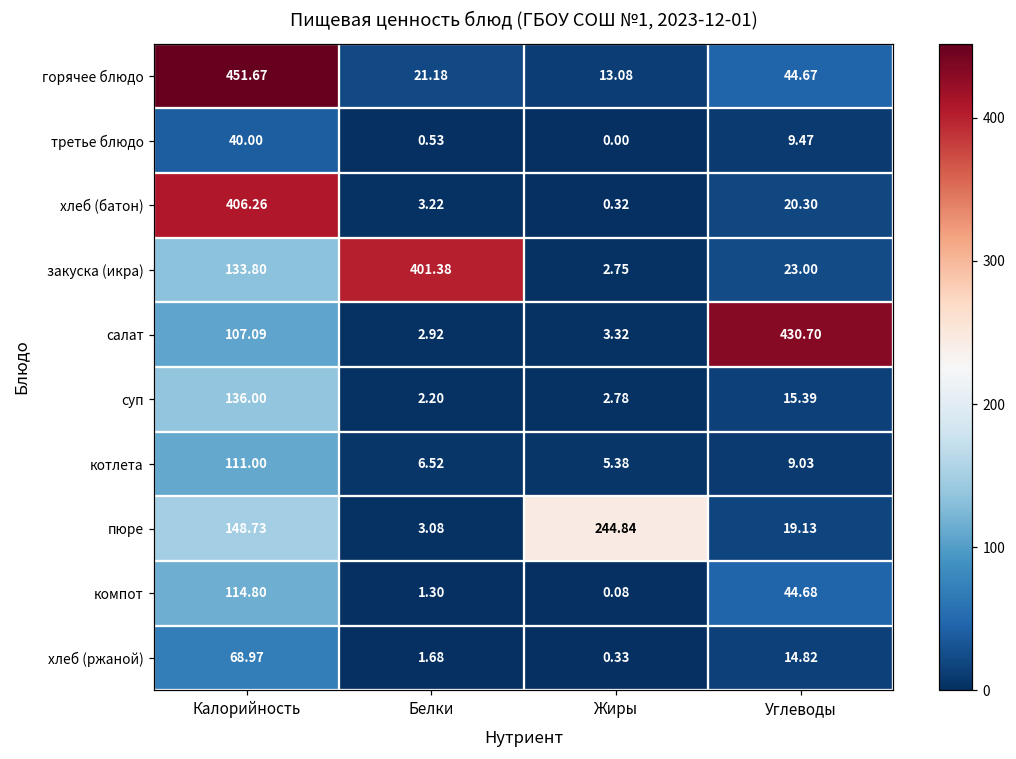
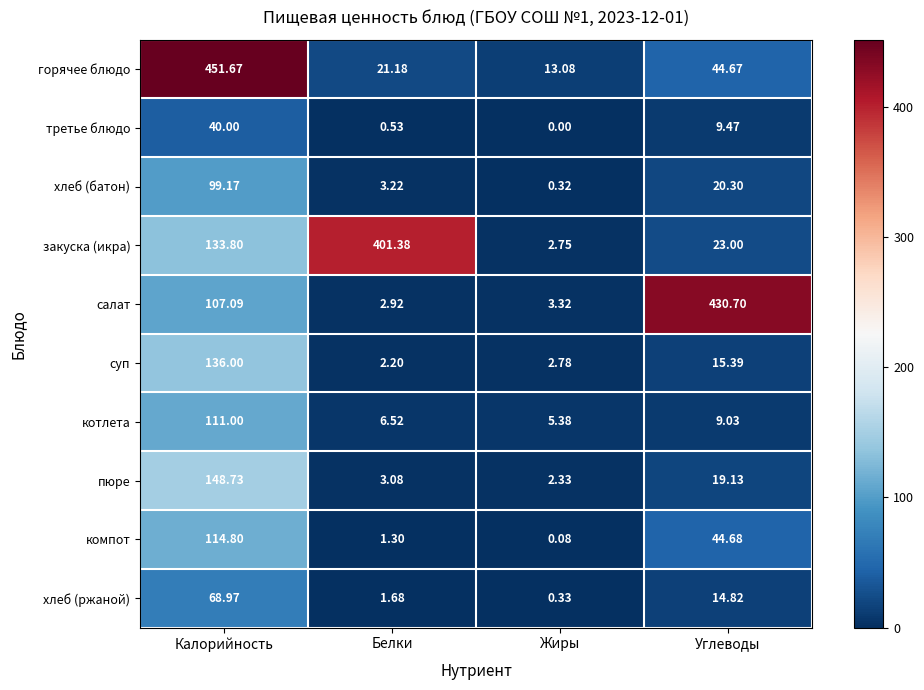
хлеб (батон), Калорийность: 406.26 -> 99.17
пюре, Жиры: 244.84 -> 2.33
